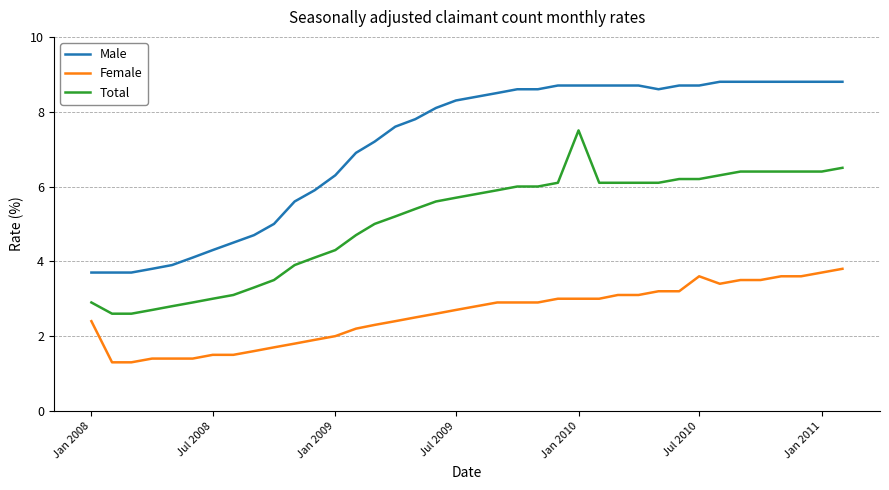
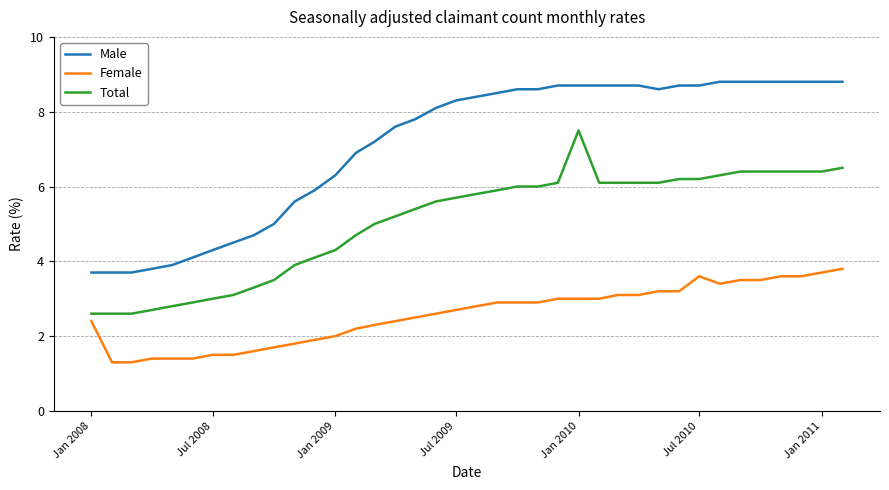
Total, Jan 2008: 2.9 -> 2.6
